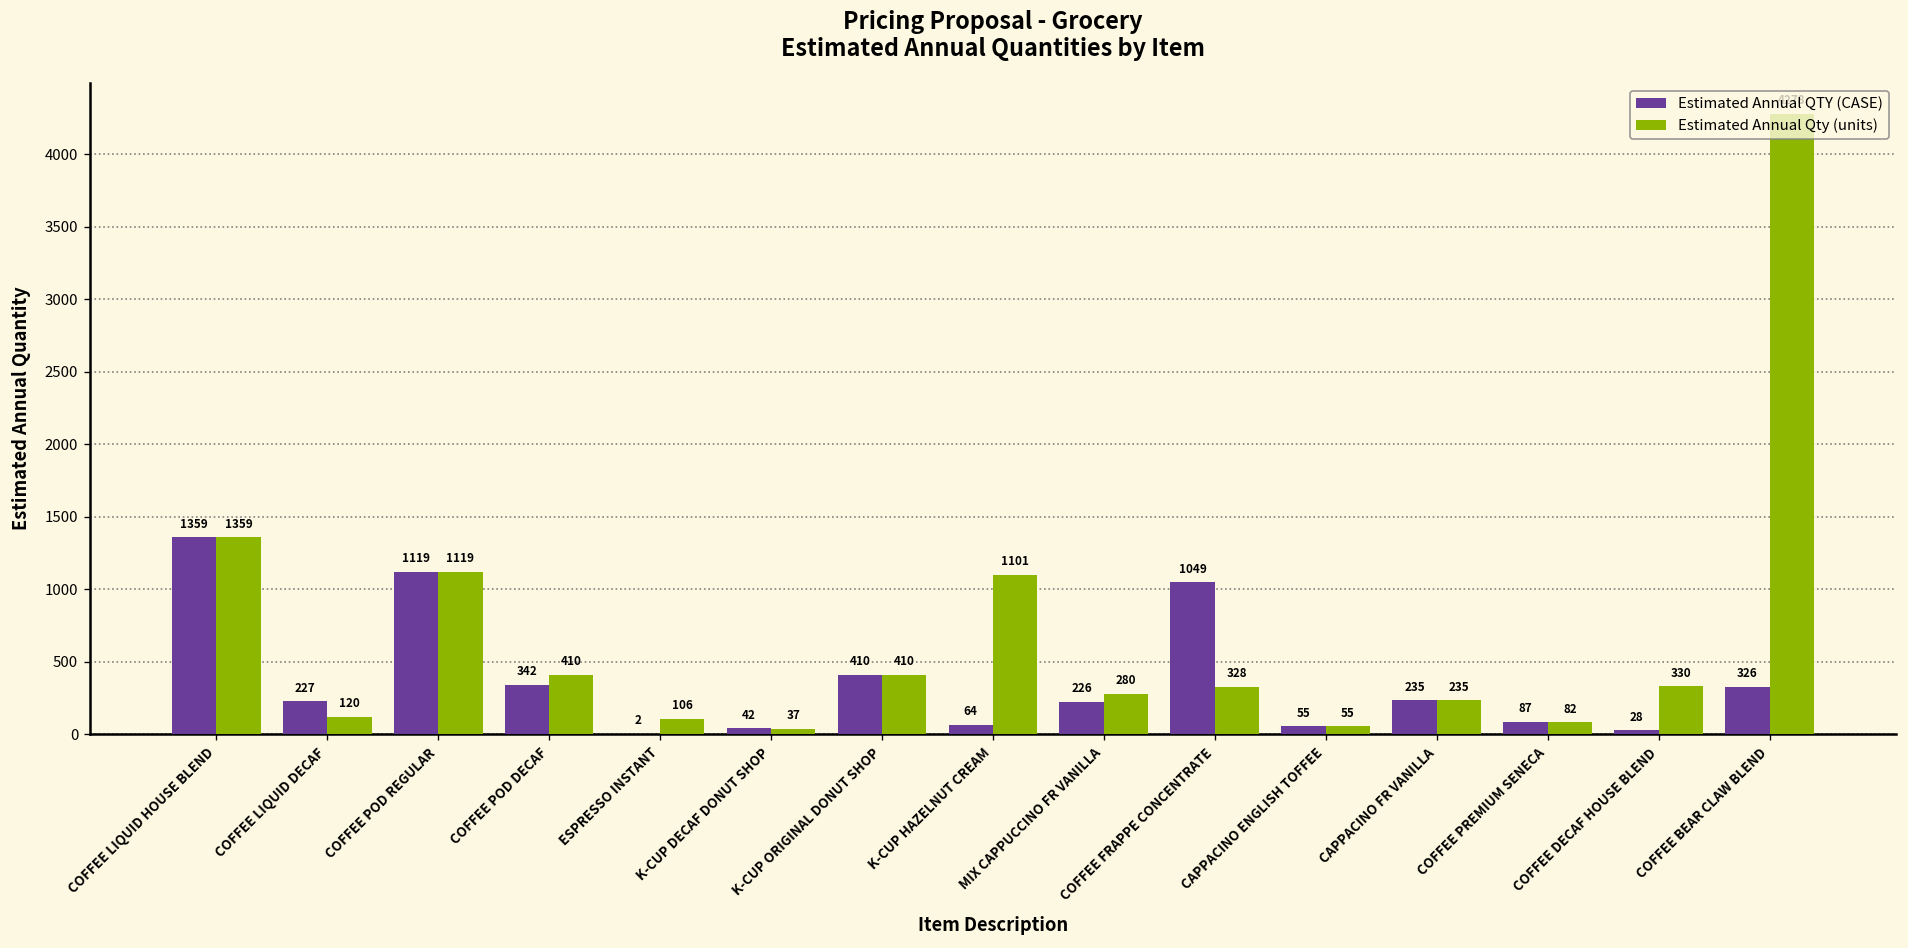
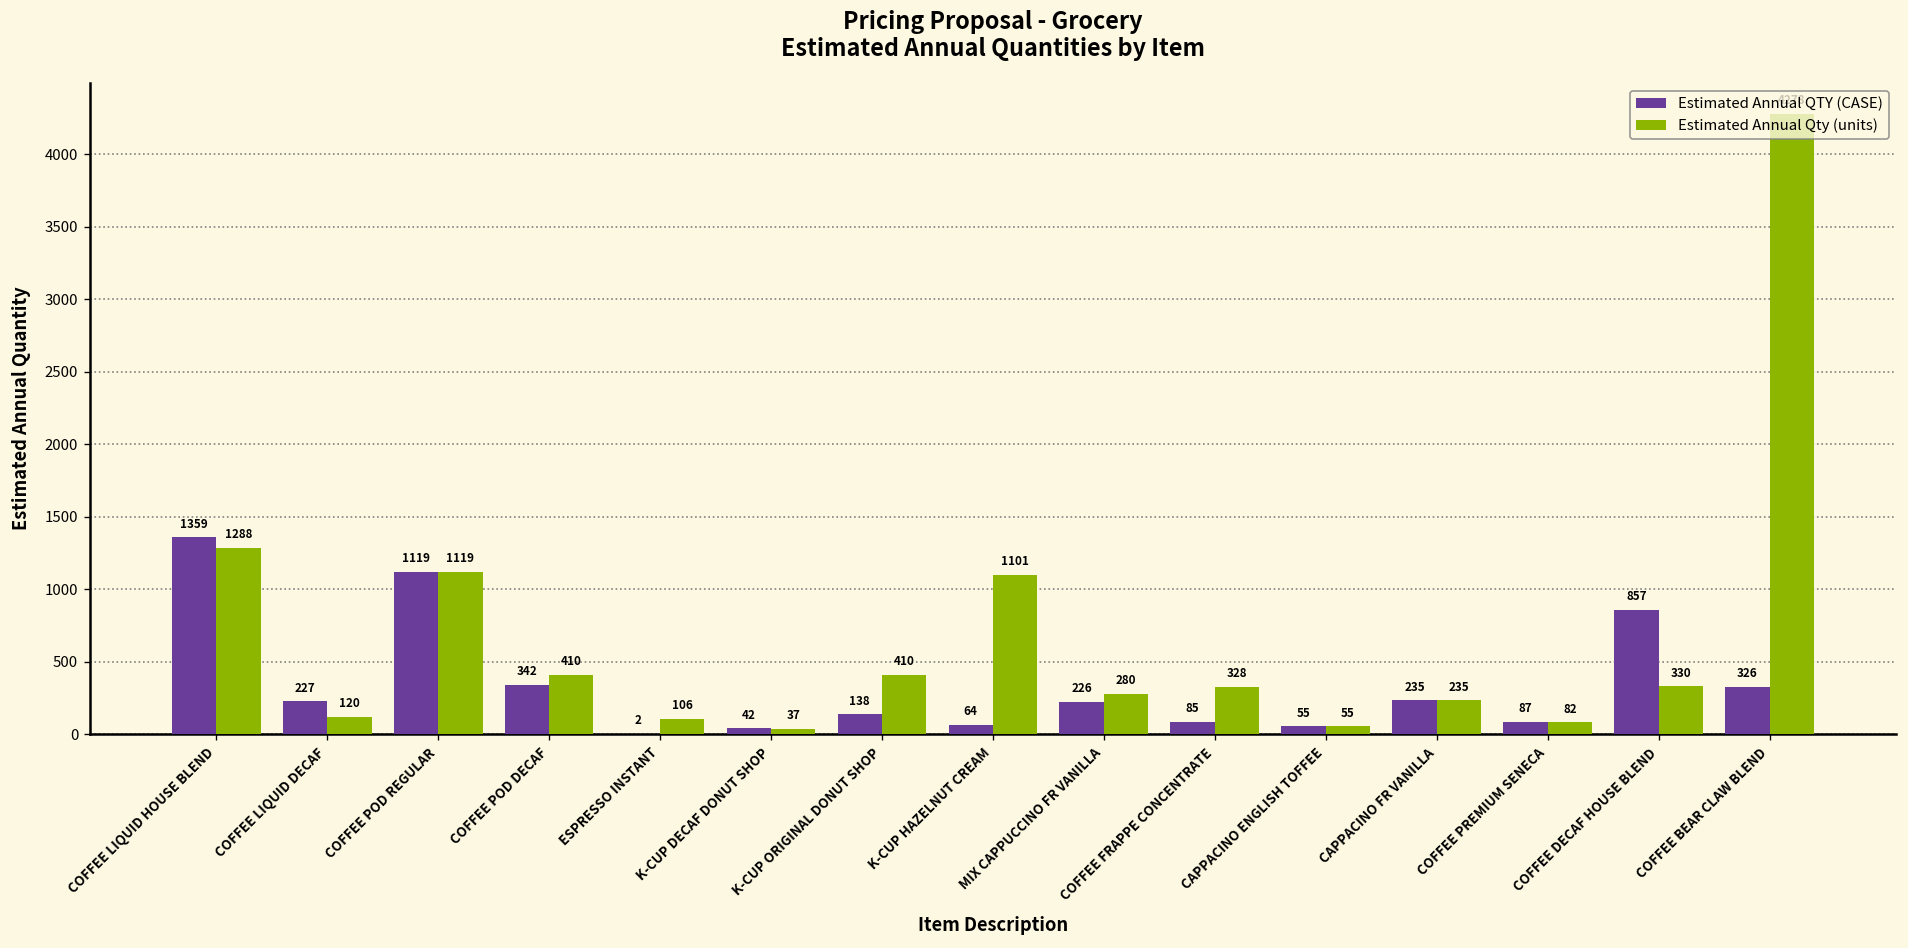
Estimated Annual Qty (units), COFFEE LIQUID HOUSE BLEND: 1359 -> 1288
Estimated Annual QTY (CASE), K-CUP ORIGINAL DONUT SHOP: 410 -> 138
Estimated Annual QTY (CASE), COFFEE FRAPPE CONCENTRATE: 1049 -> 85
Estimated Annual QTY (CASE), COFFEE DECAF HOUSE BLEND: 28 -> 857
